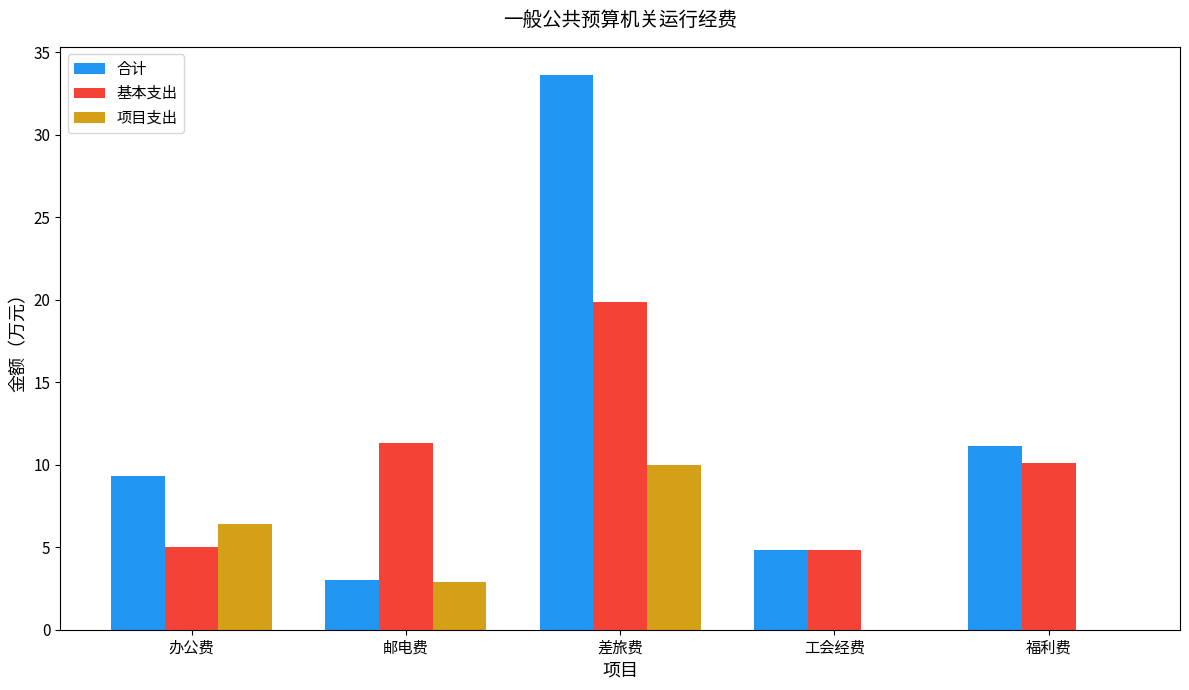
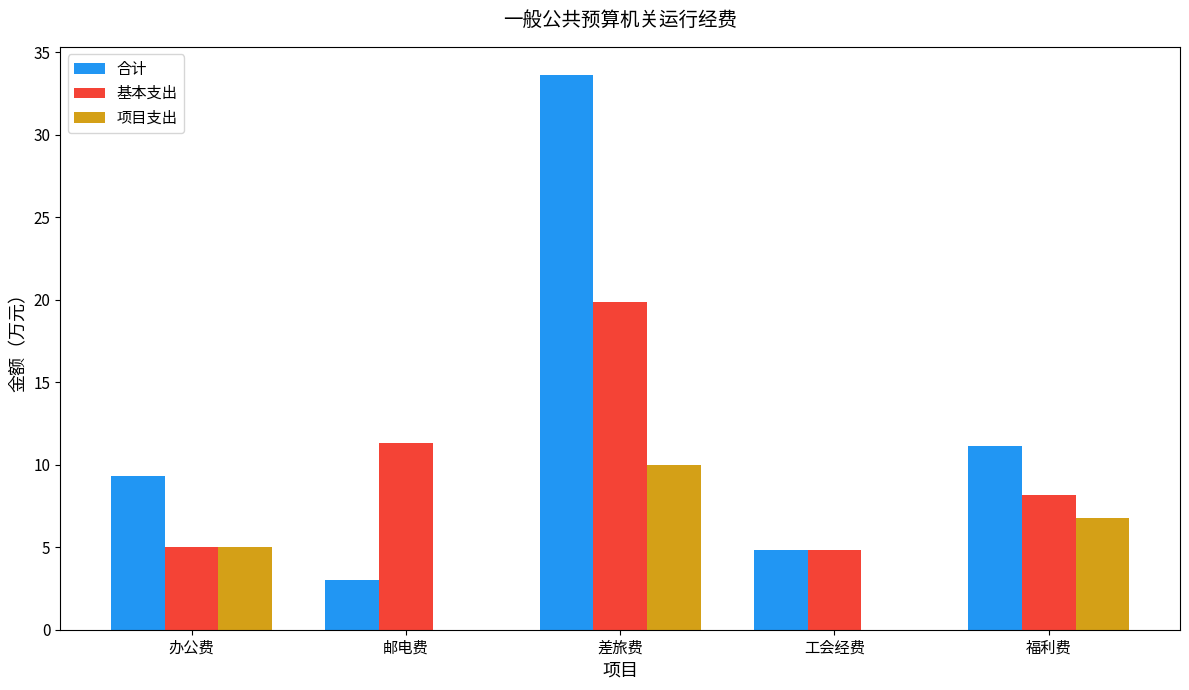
项目支出, 办公费: 6.4 -> 5.0
项目支出, 邮电费: 2.9 -> 0.0
基本支出, 福利费: 10.1 -> 8.2
项目支出, 福利费: 0.0 -> 6.8
